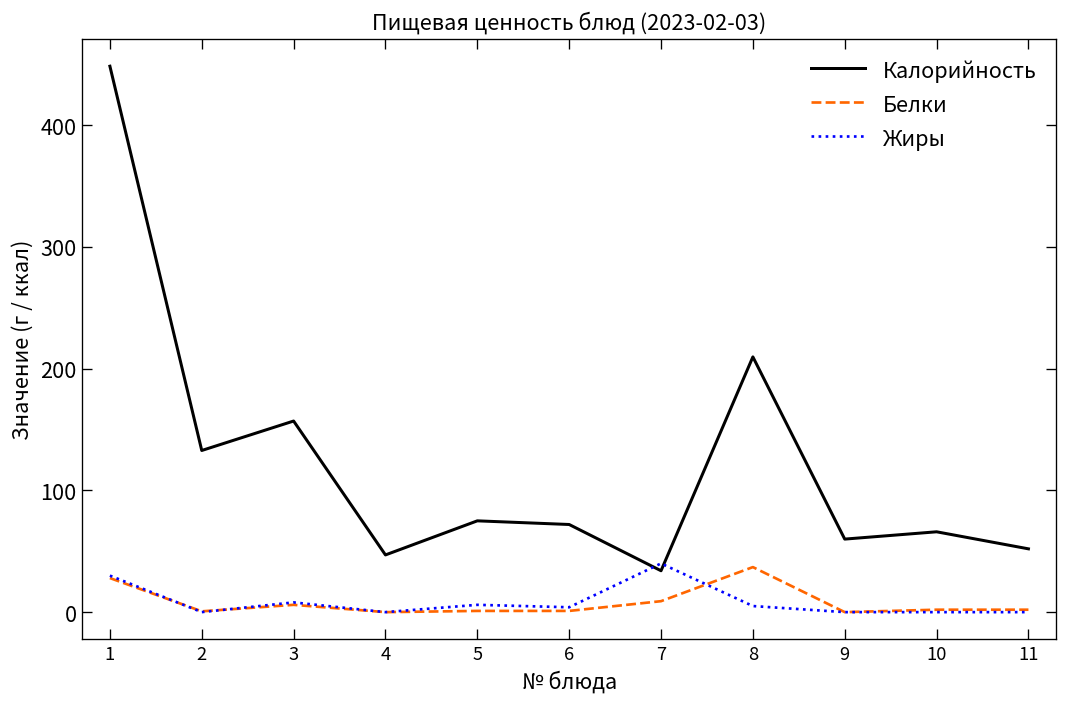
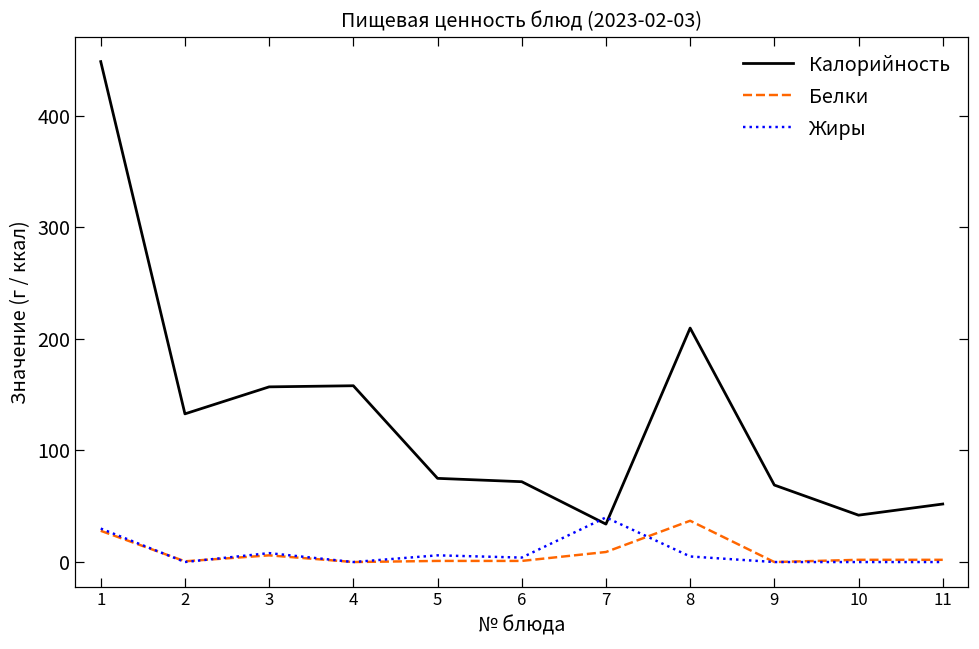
Калорийность, 4: 47 -> 158
Калорийность, 9: 60 -> 69
Калорийность, 10: 66 -> 42
